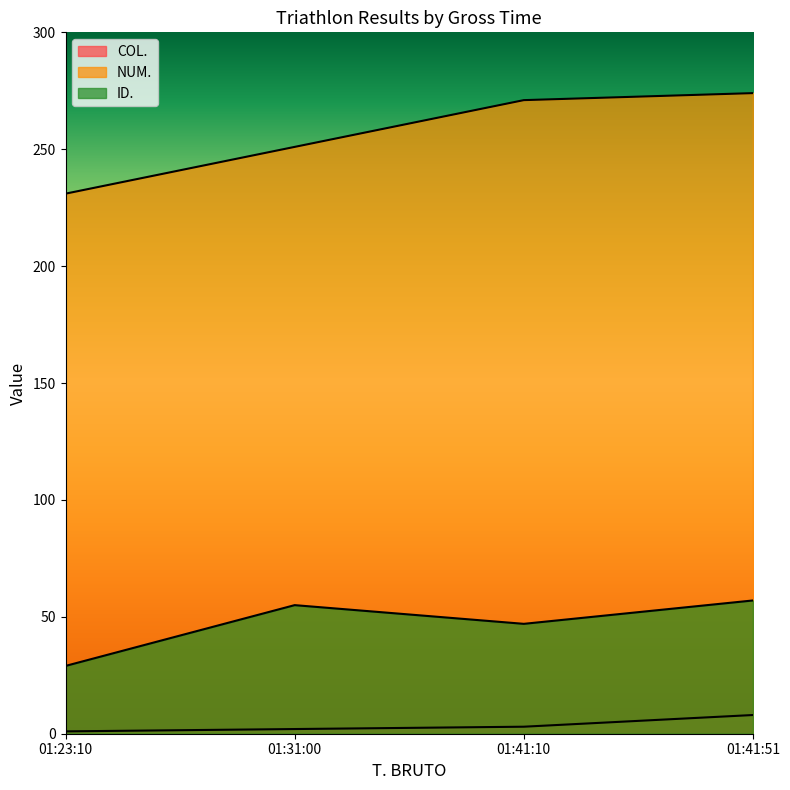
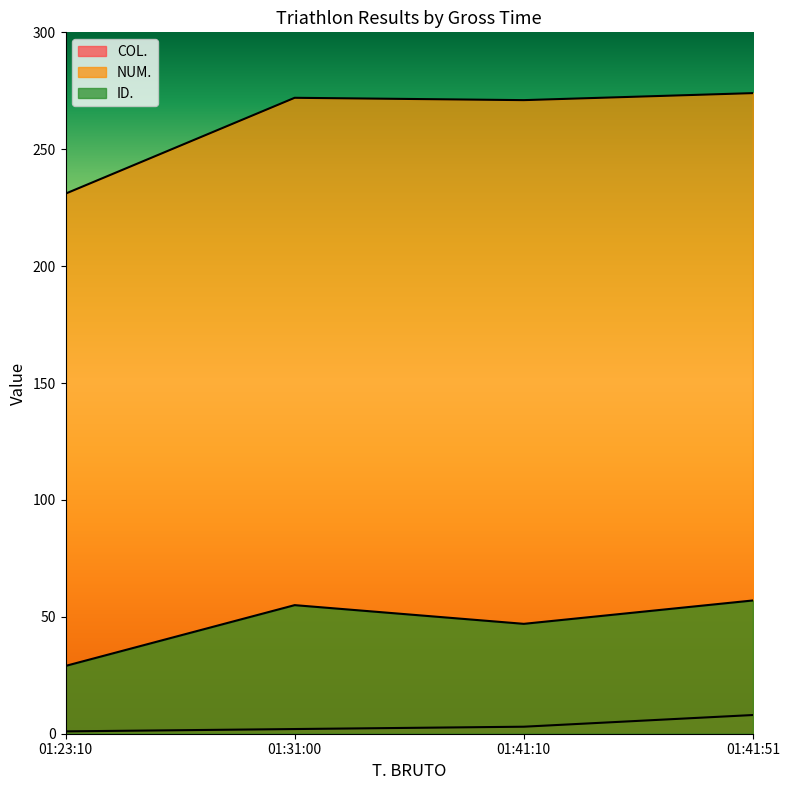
NUM., 01:31:00: 251 -> 272
